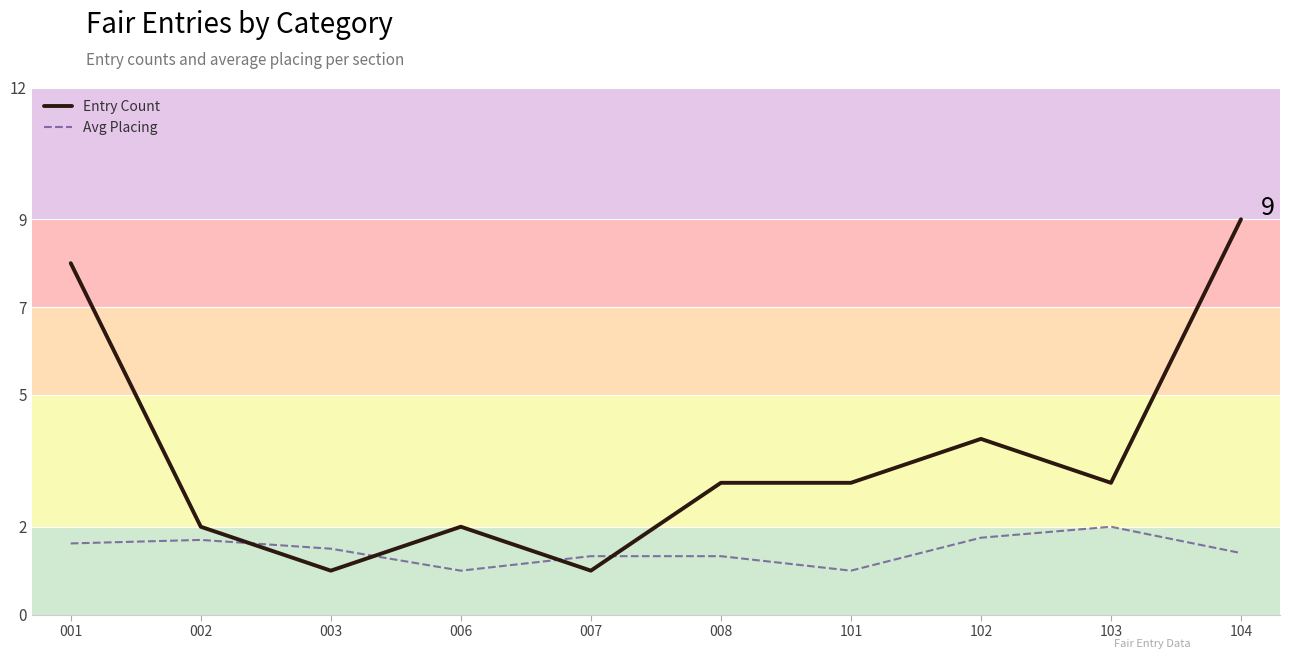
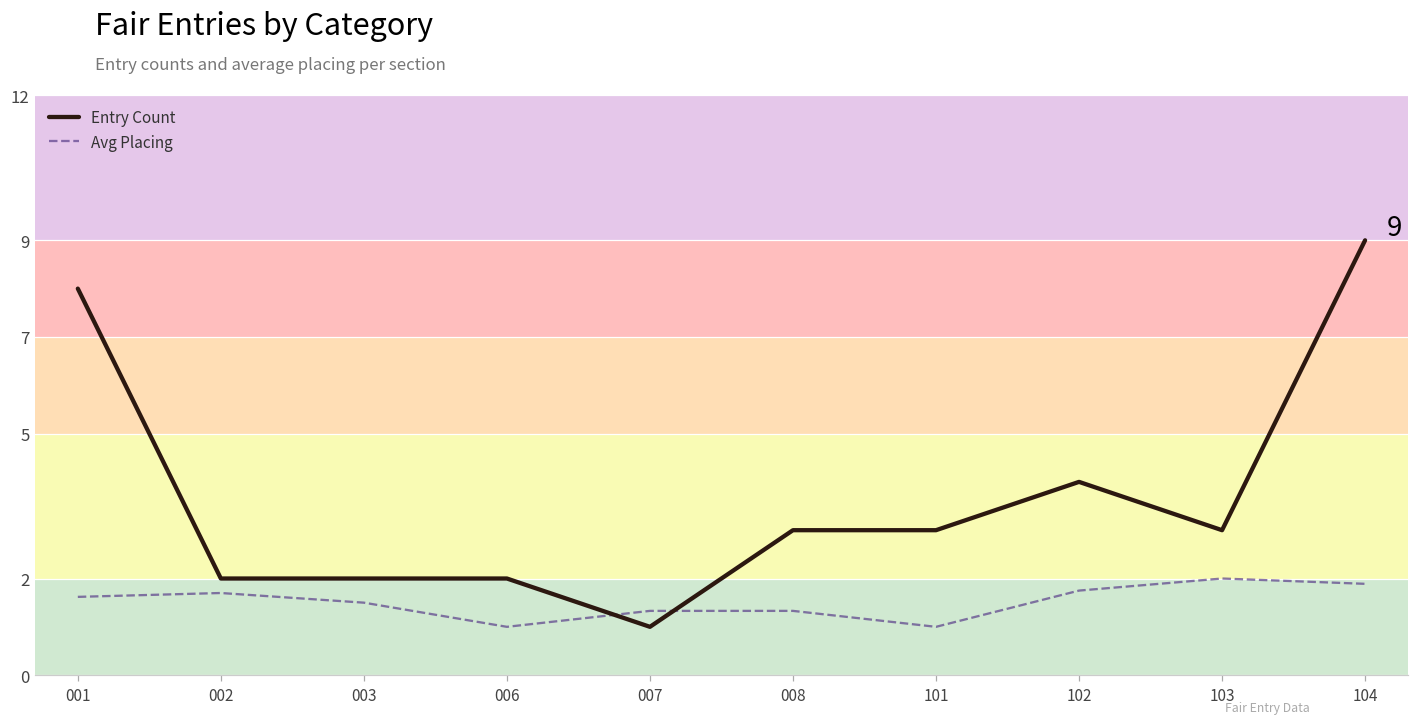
Entry Count, 003: 1 -> 2
Avg Placing, 104: 1.4 -> 1.9
